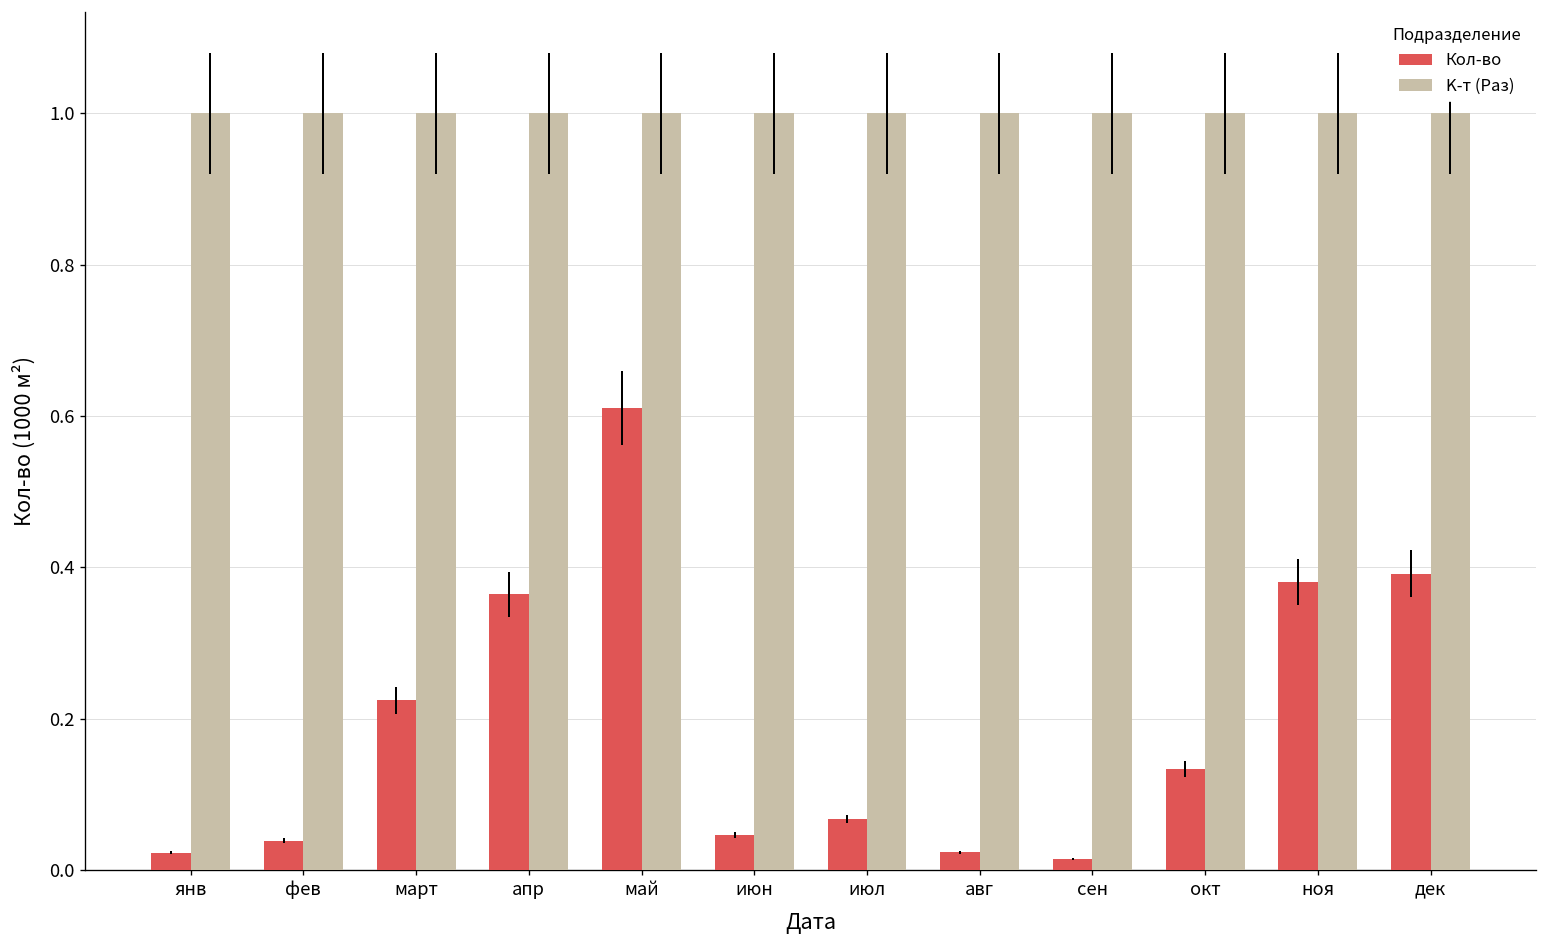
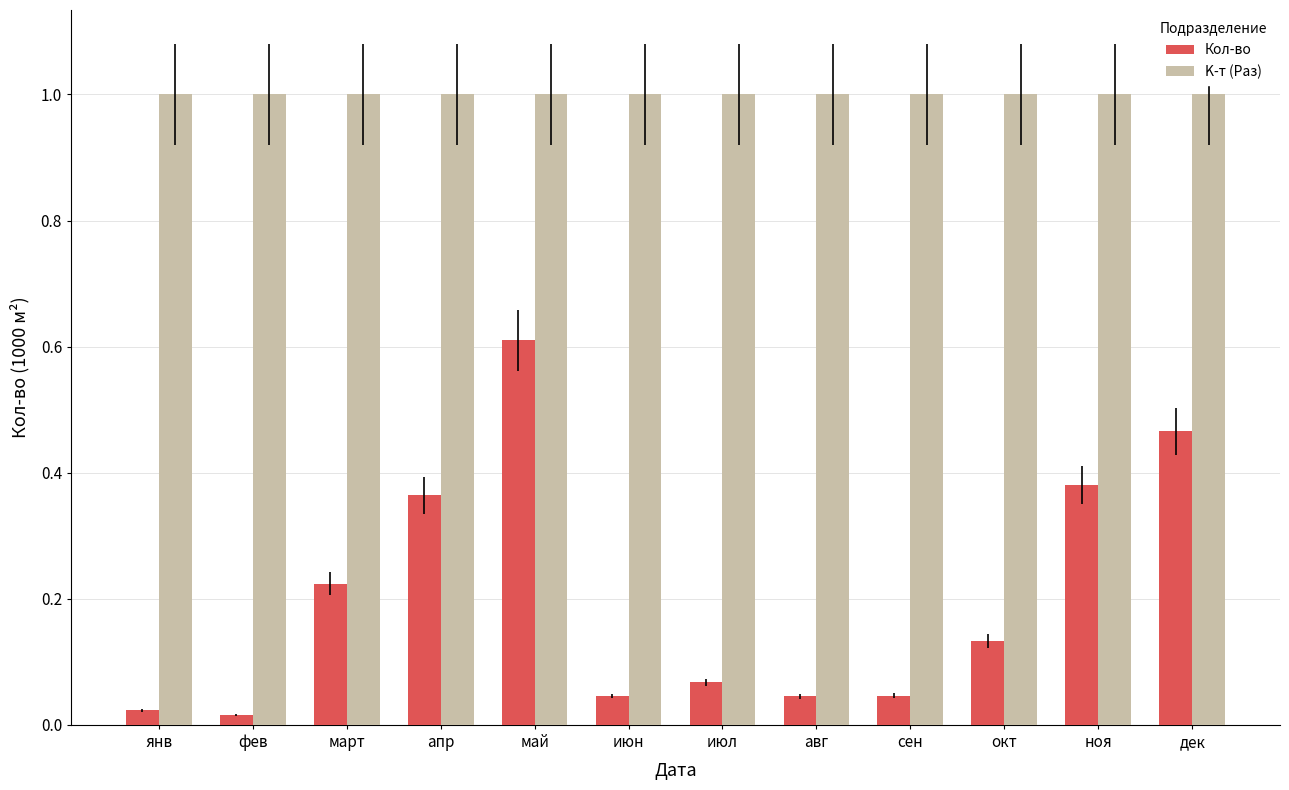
Кол-во, фев: 0.04 -> 0.02
Кол-во, авг: 0.02 -> 0.05
Кол-во, сен: 0.01 -> 0.05
Кол-во, дек: 0.39 -> 0.47
